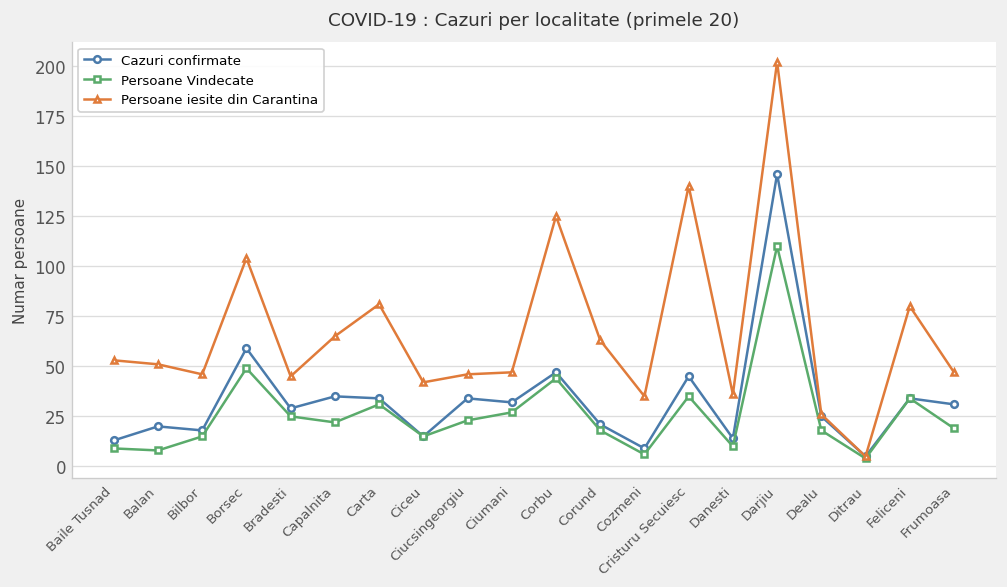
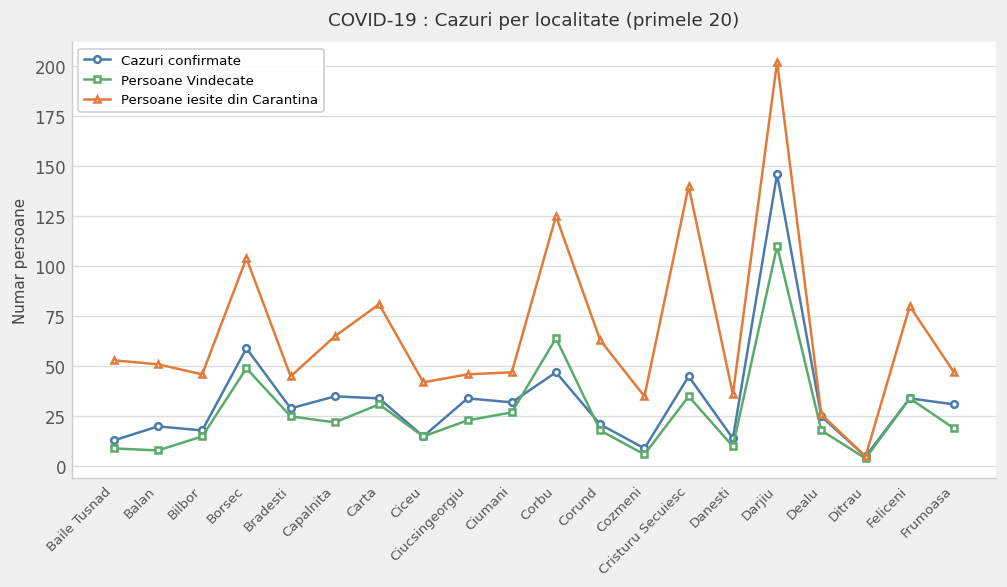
Persoane Vindecate, Corbu: 44 -> 64
